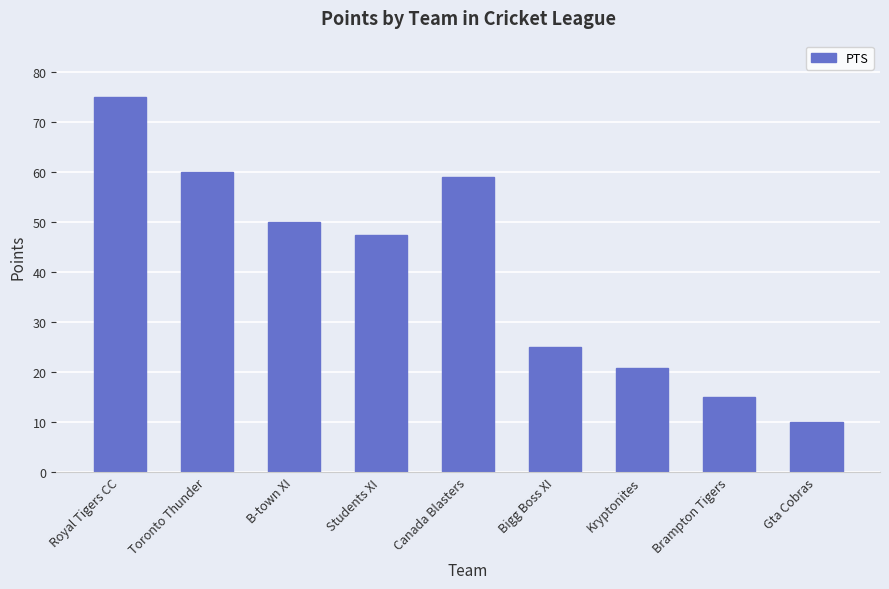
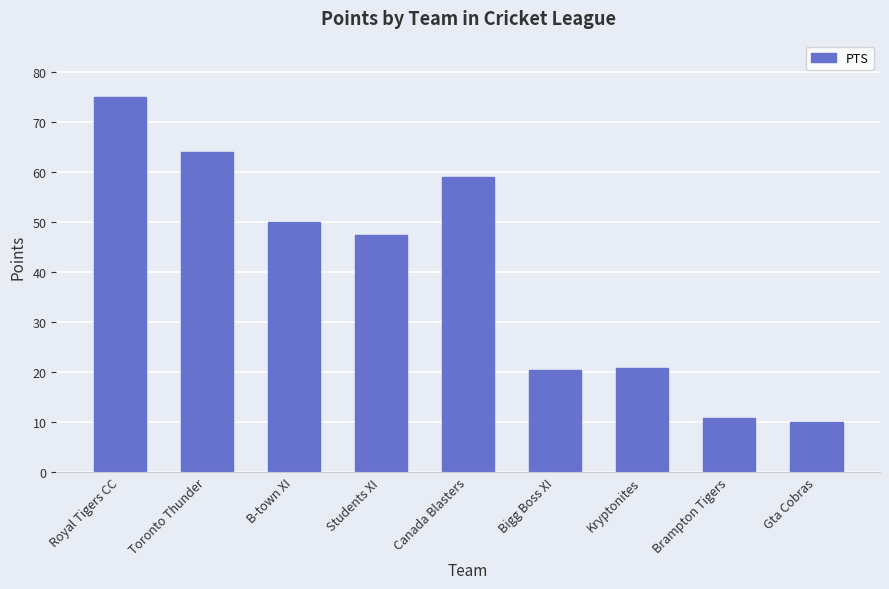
Toronto Thunder: 60 -> 64
Bigg Boss XI: 25 -> 20
Brampton Tigers: 15 -> 11
